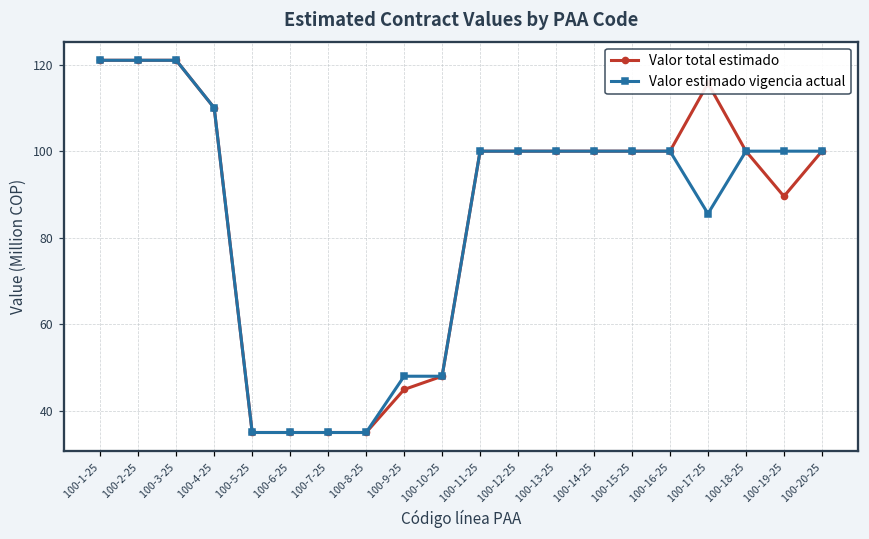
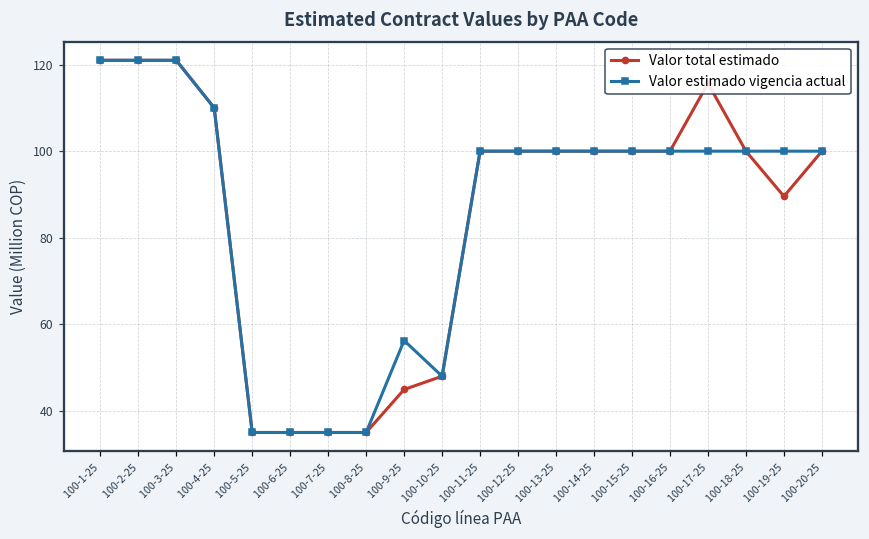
Valor estimado vigencia actual, 100-9-25: 48 -> 56
Valor estimado vigencia actual, 100-17-25: 86 -> 100
